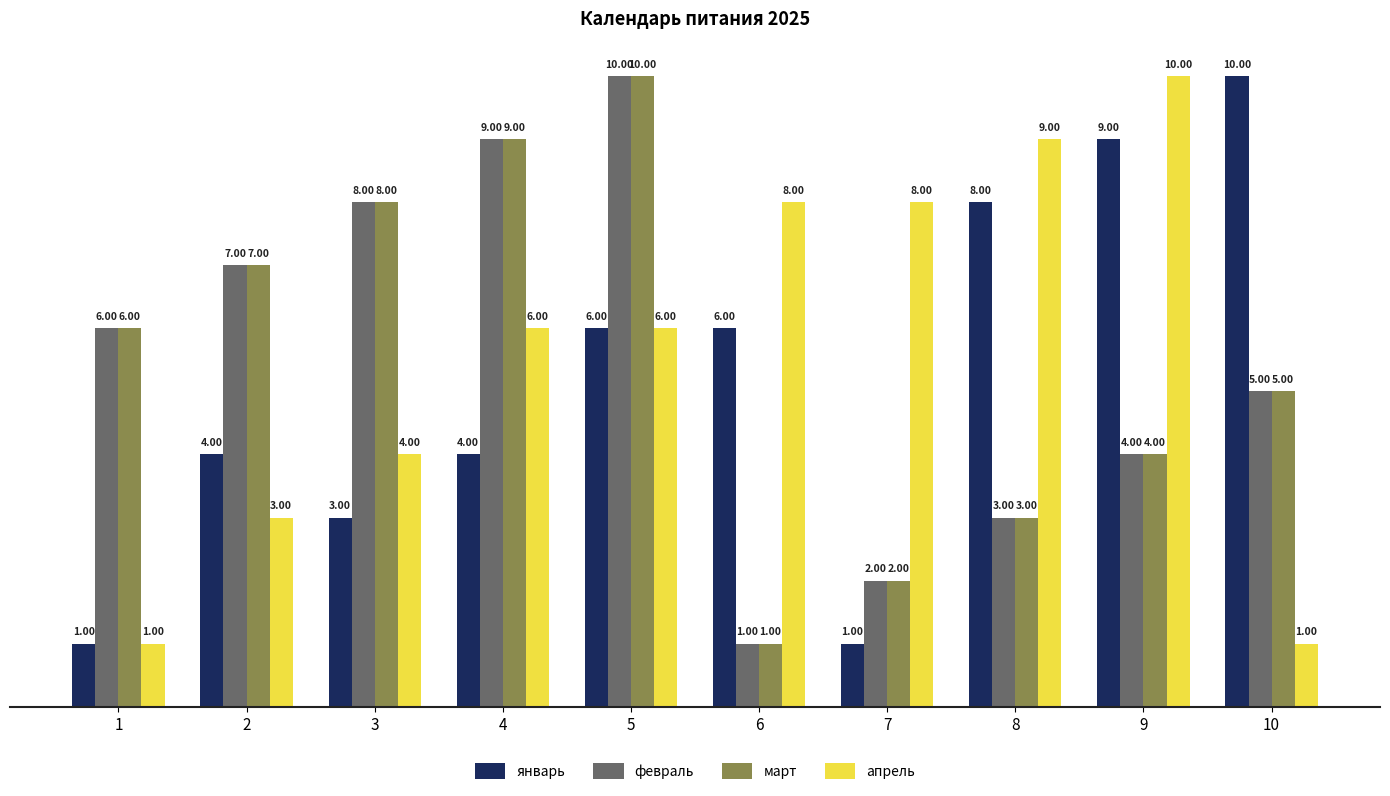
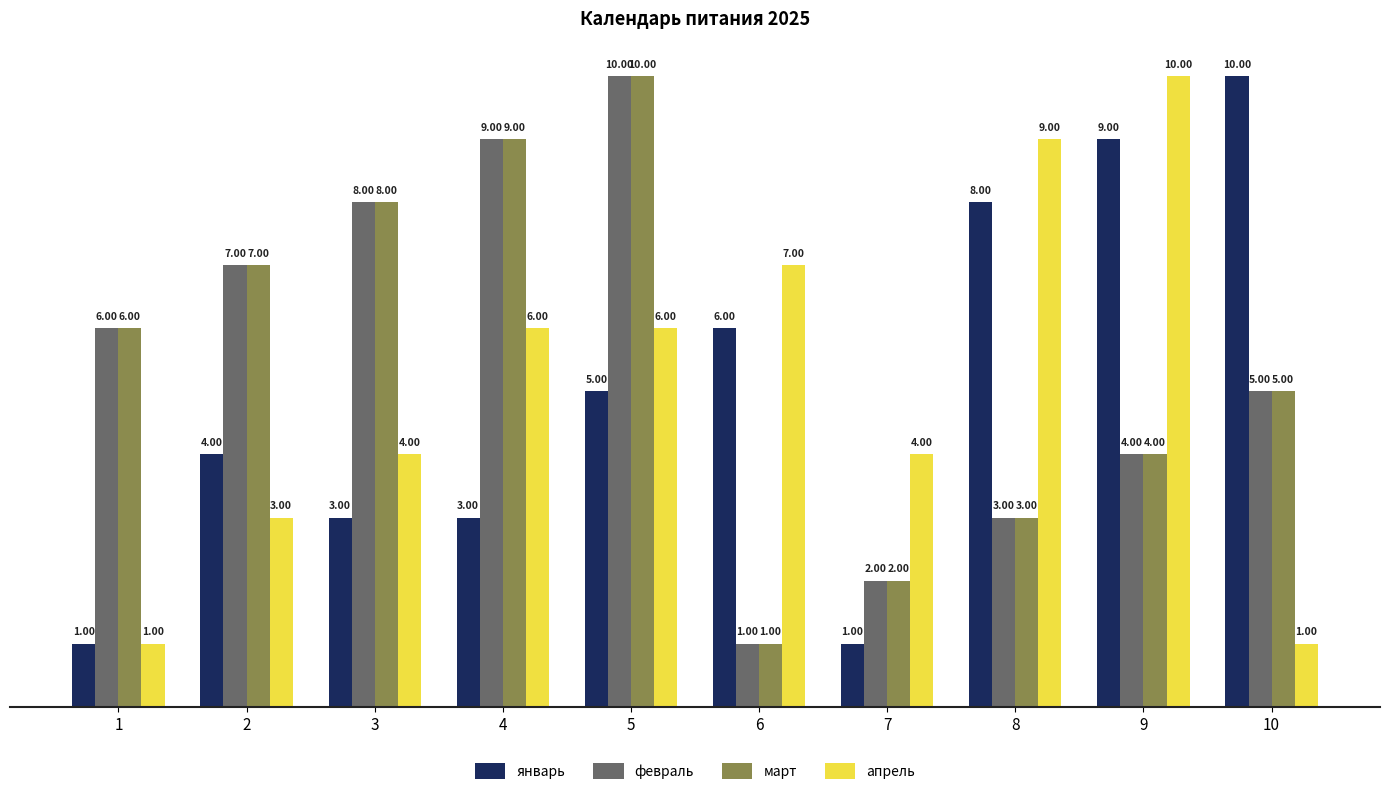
январь, 4: 4.00 -> 3.00
январь, 5: 6.00 -> 5.00
апрель, 6: 8.00 -> 7.00
апрель, 7: 8.00 -> 4.00
